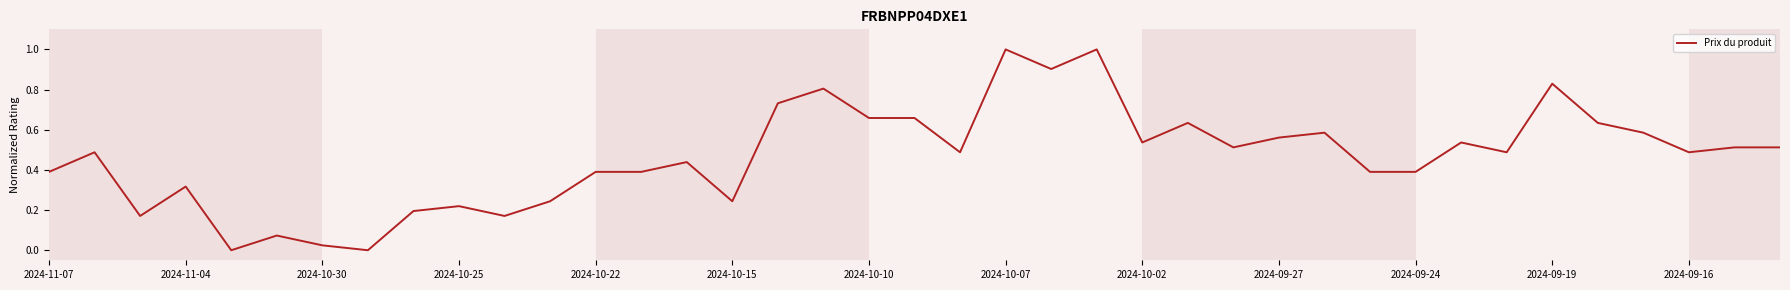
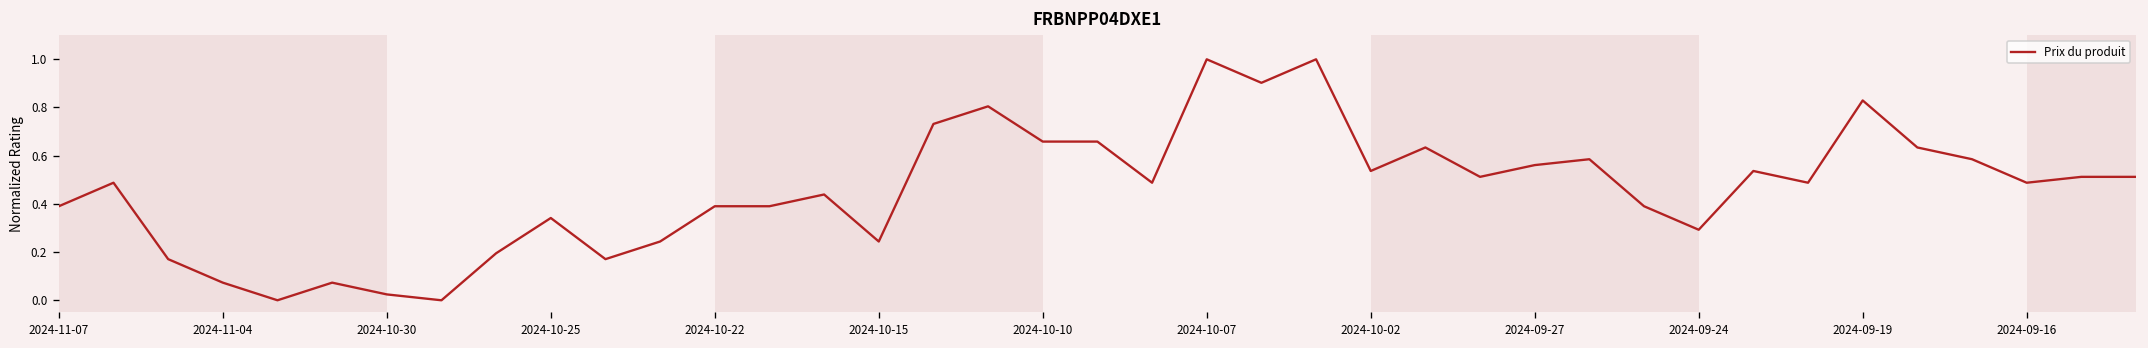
2024-11-04: 0.32 -> 0.07
2024-10-25: 0.22 -> 0.34
2024-09-24: 0.39 -> 0.29
